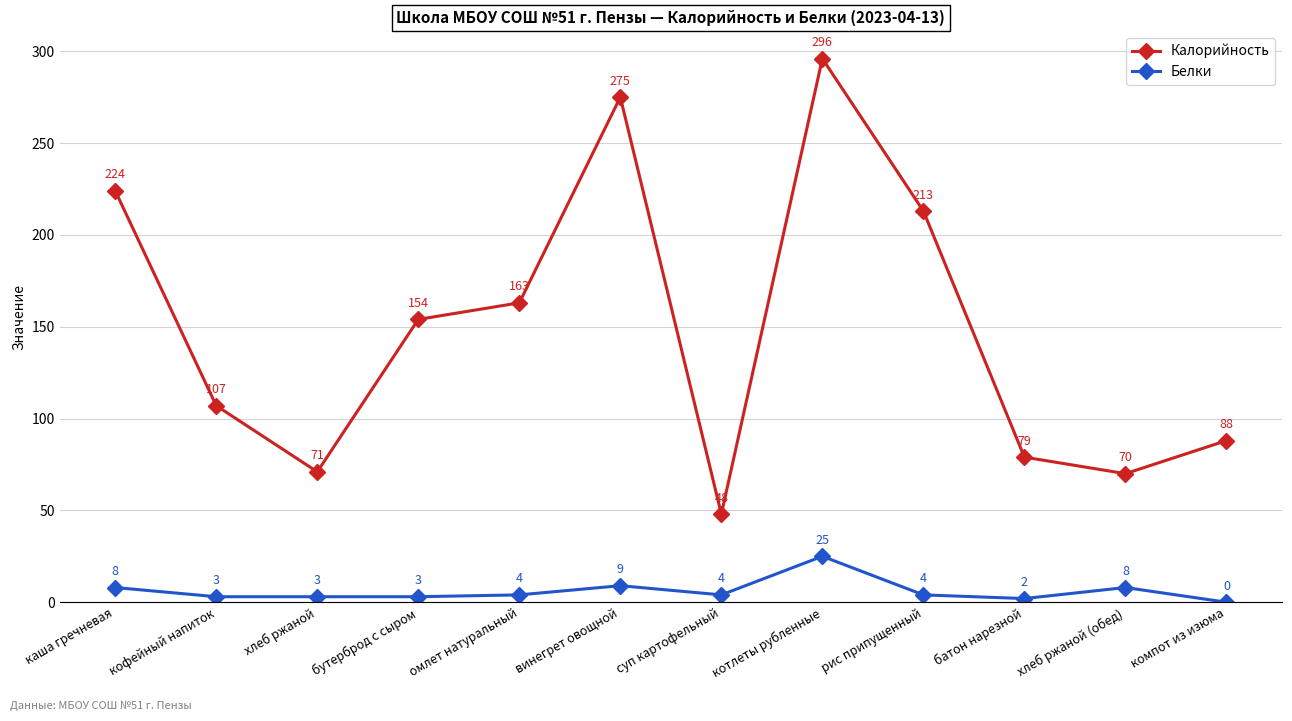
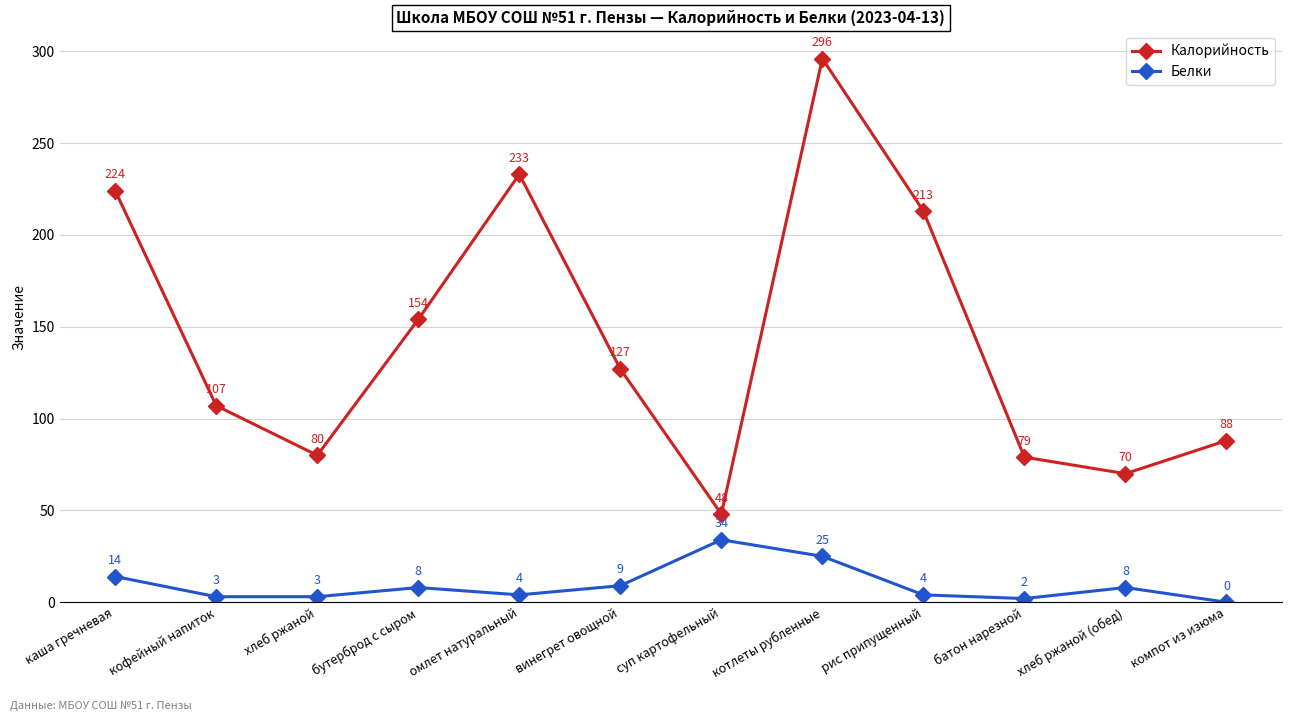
Белки, каша гречневая: 8 -> 14
Калорийность, хлеб ржаной: 71 -> 80
Белки, бутерброд с сыром: 3 -> 8
Калорийность, омлет натуральный: 163 -> 233
Калорийность, винегрет овощной: 275 -> 127
Белки, суп картофельный: 4 -> 34
